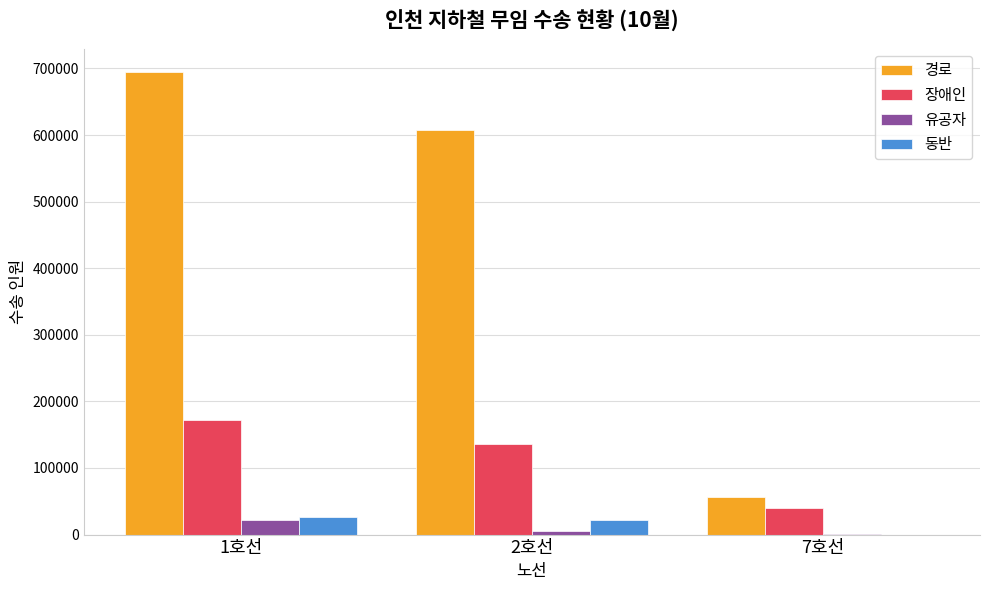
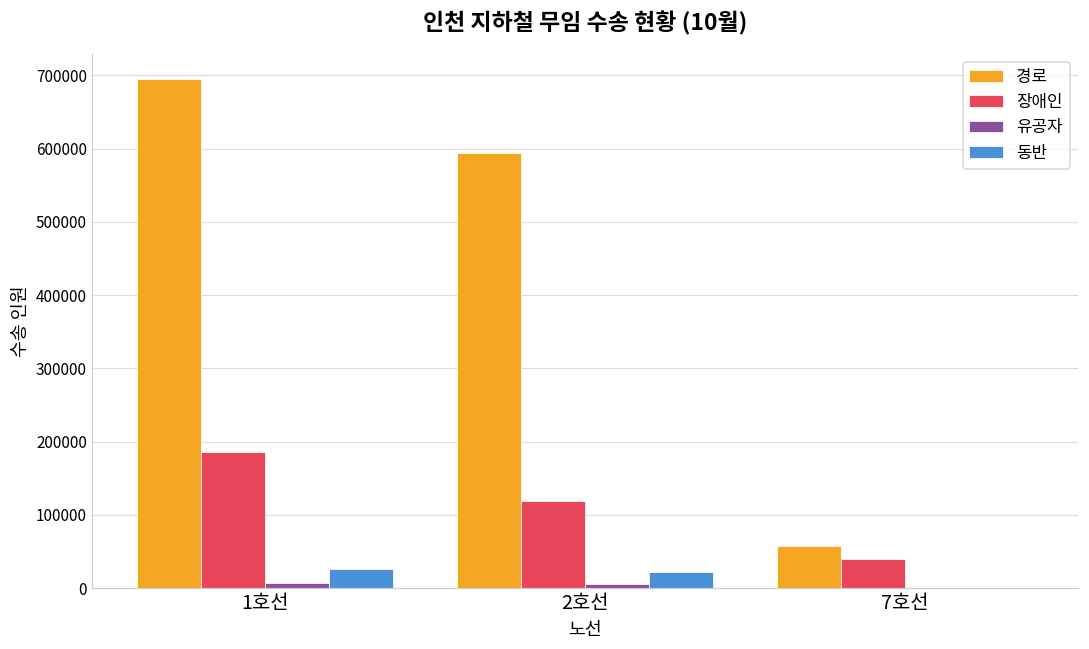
장애인, 1호선: 170000 -> 190000
유공자, 1호선: 20000 -> 10000
경로, 2호선: 610000 -> 590000
장애인, 2호선: 140000 -> 120000
